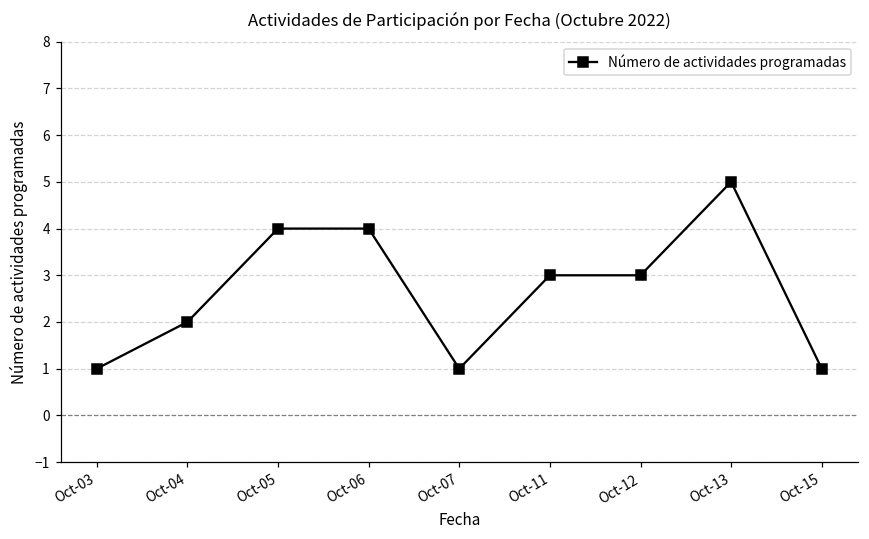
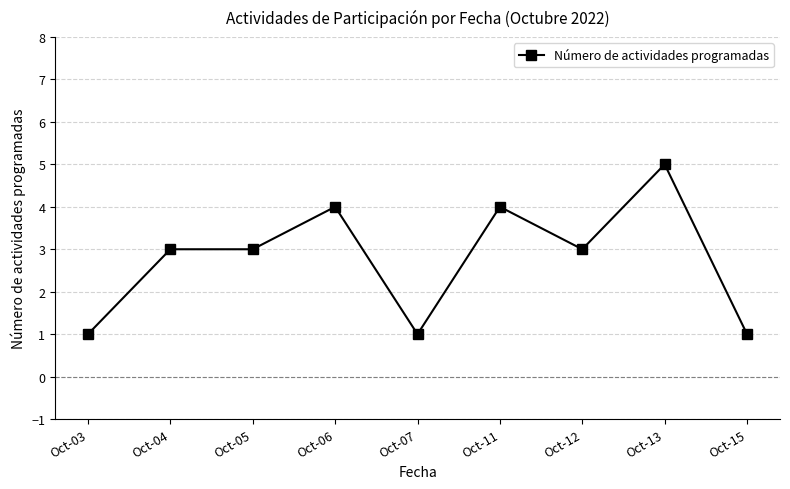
Oct-04: 2 -> 3
Oct-05: 4 -> 3
Oct-11: 3 -> 4
